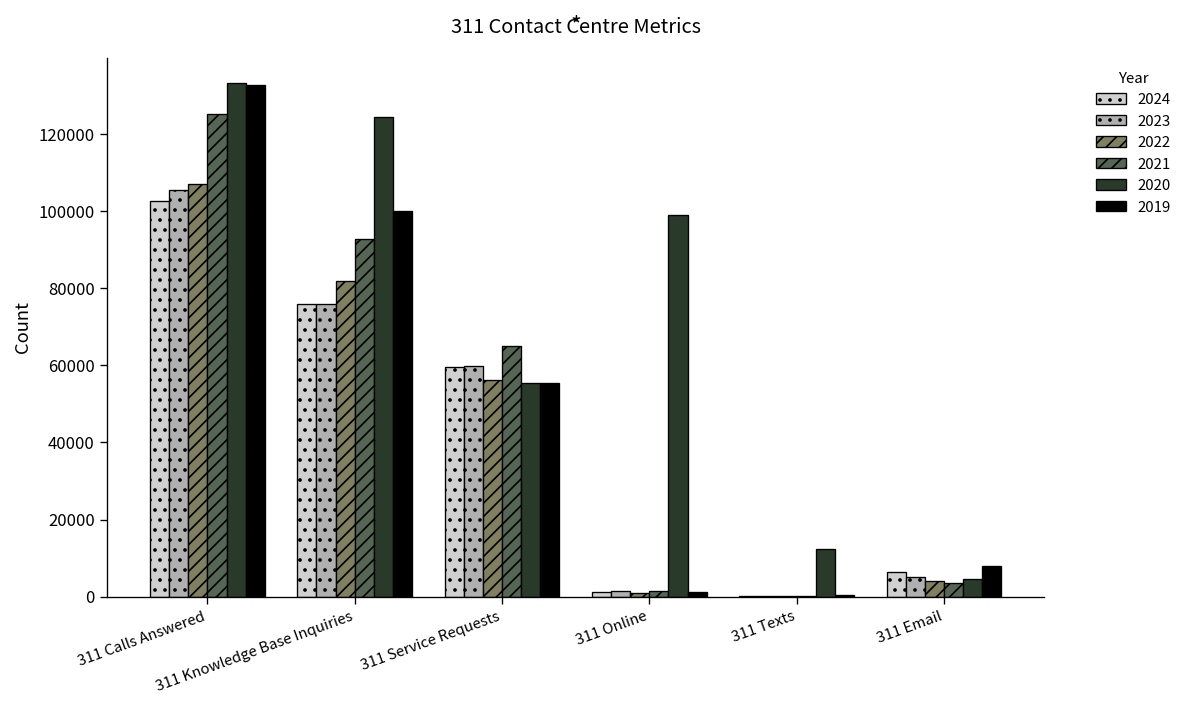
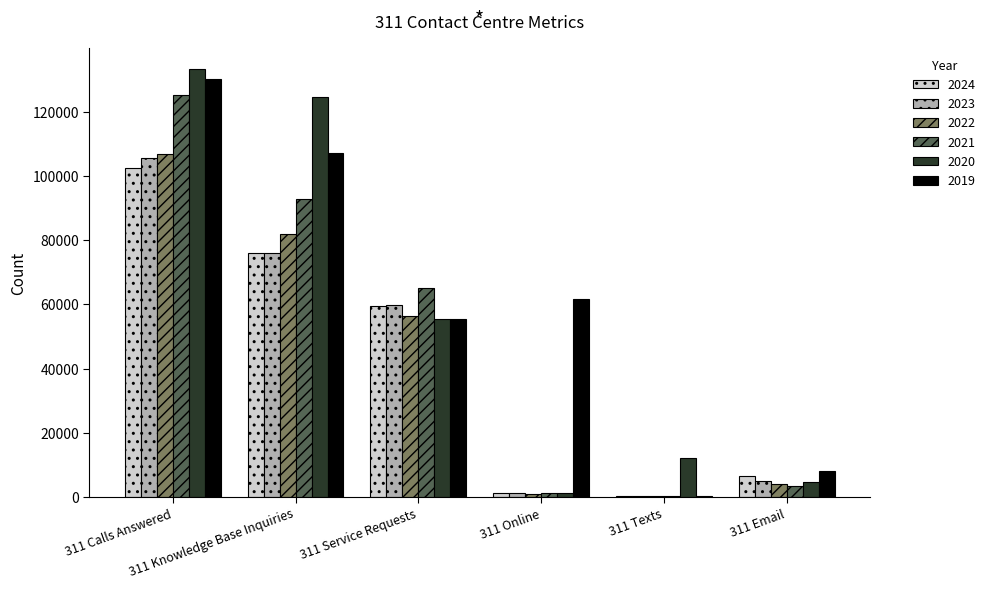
2019, 311 Calls Answered: 133000 -> 130000
2019, 311 Knowledge Base Inquiries: 100000 -> 107000
2020, 311 Online: 99000 -> 1000
2019, 311 Online: 1000 -> 62000
